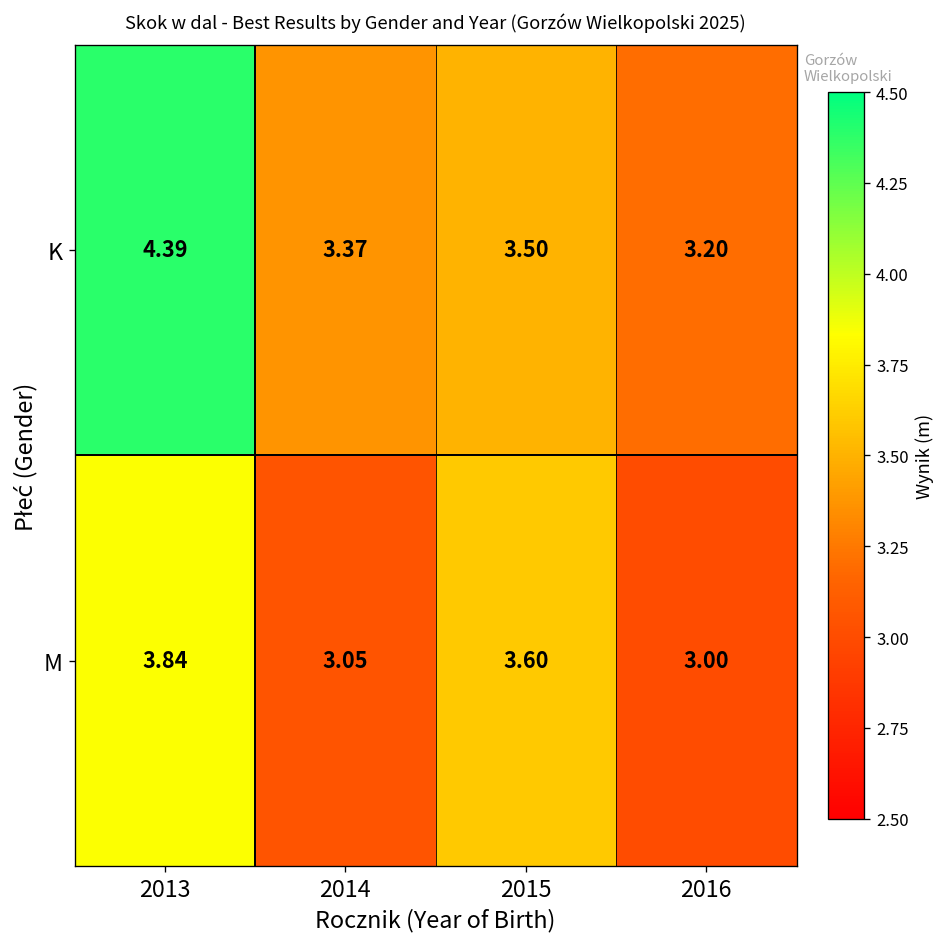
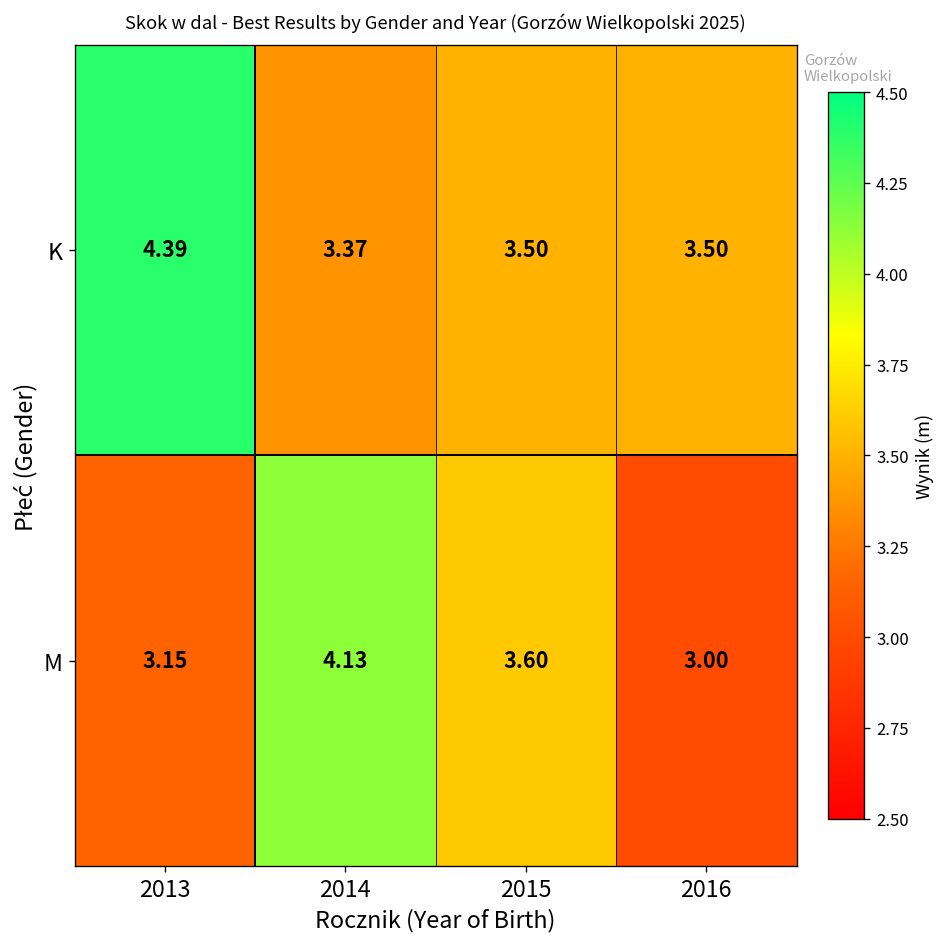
K, 2016: 3.20 -> 3.50
M, 2013: 3.84 -> 3.15
M, 2014: 3.05 -> 4.13
